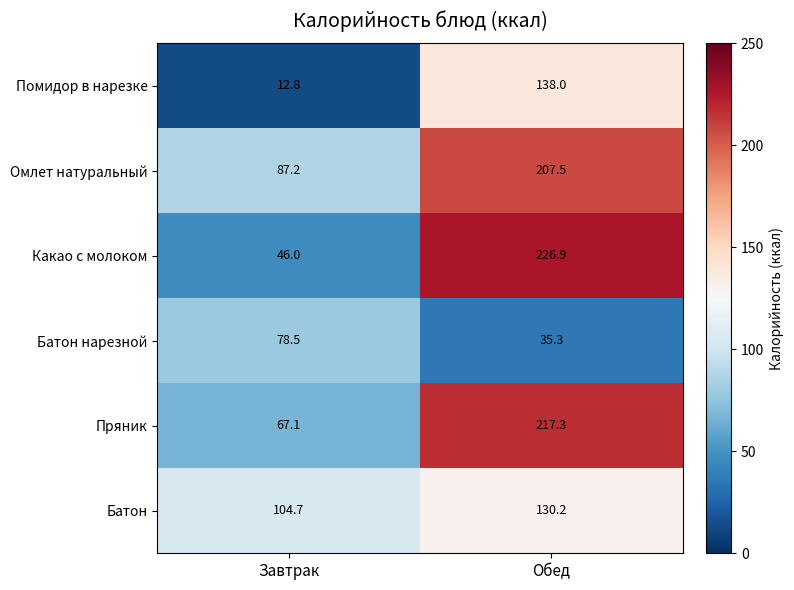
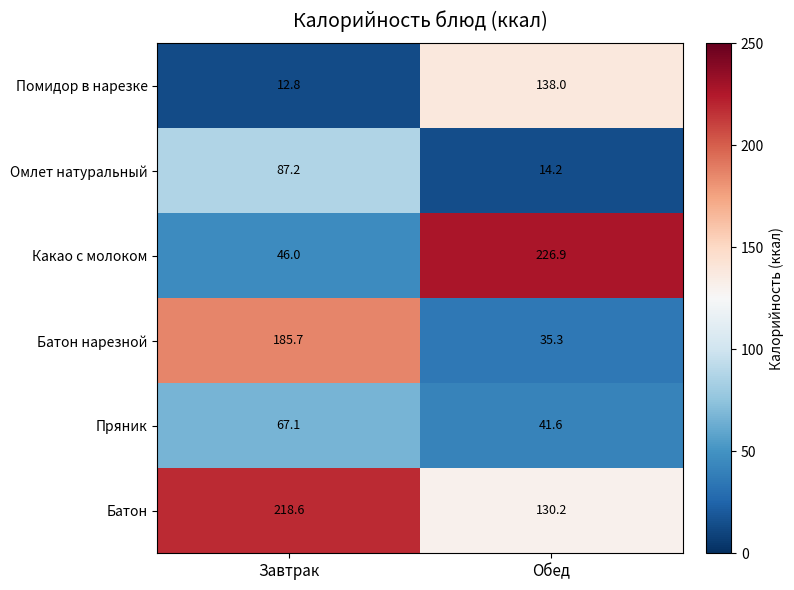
Омлет натуральный, Обед: 207.5 -> 14.2
Батон нарезной, Завтрак: 78.5 -> 185.7
Пряник, Обед: 217.3 -> 41.6
Батон, Завтрак: 104.7 -> 218.6
